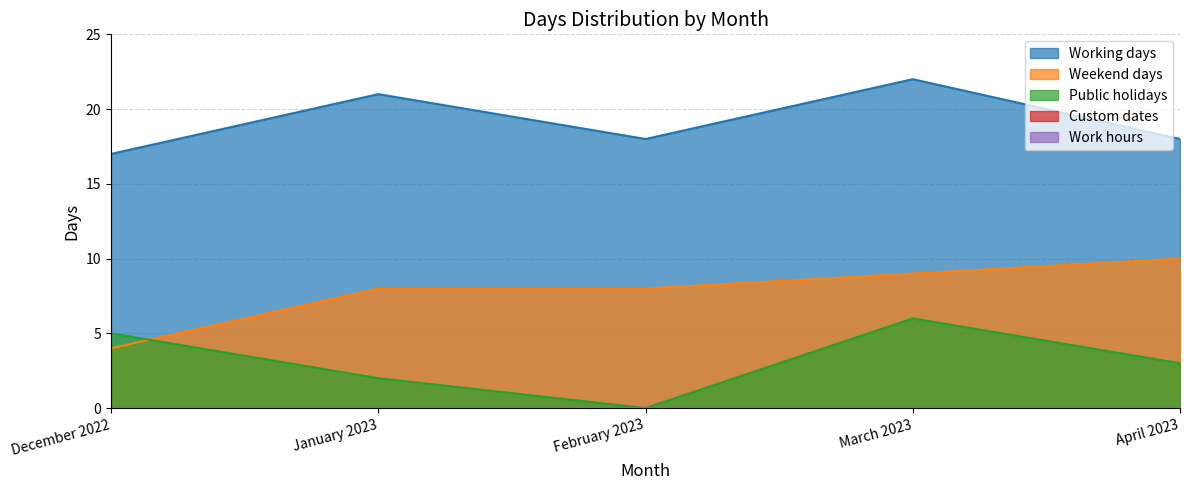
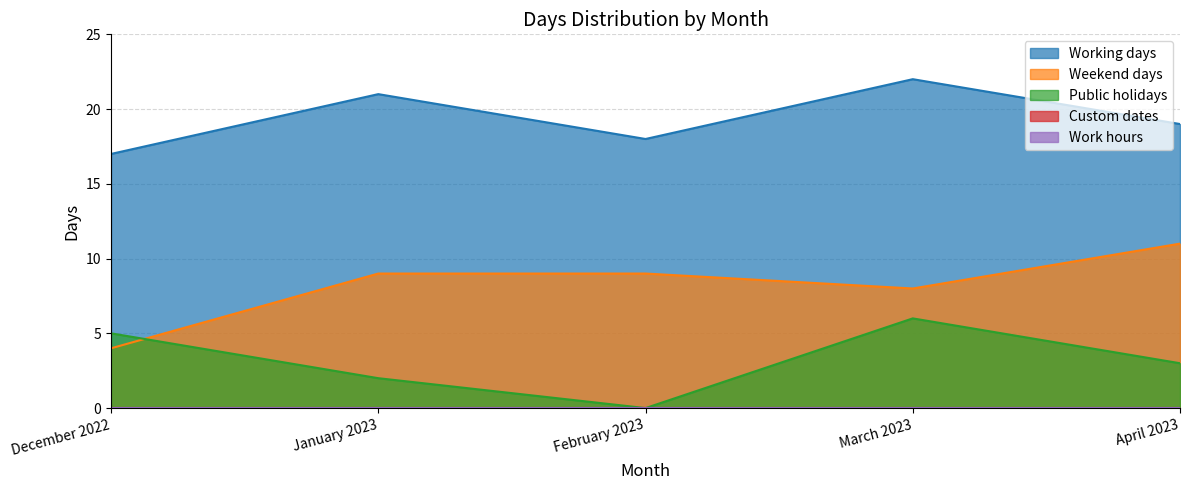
Weekend days, January 2023: 8 -> 9
Weekend days, February 2023: 8 -> 9
Weekend days, March 2023: 9 -> 8
Working days, April 2023: 18 -> 19
Weekend days, April 2023: 10 -> 11
